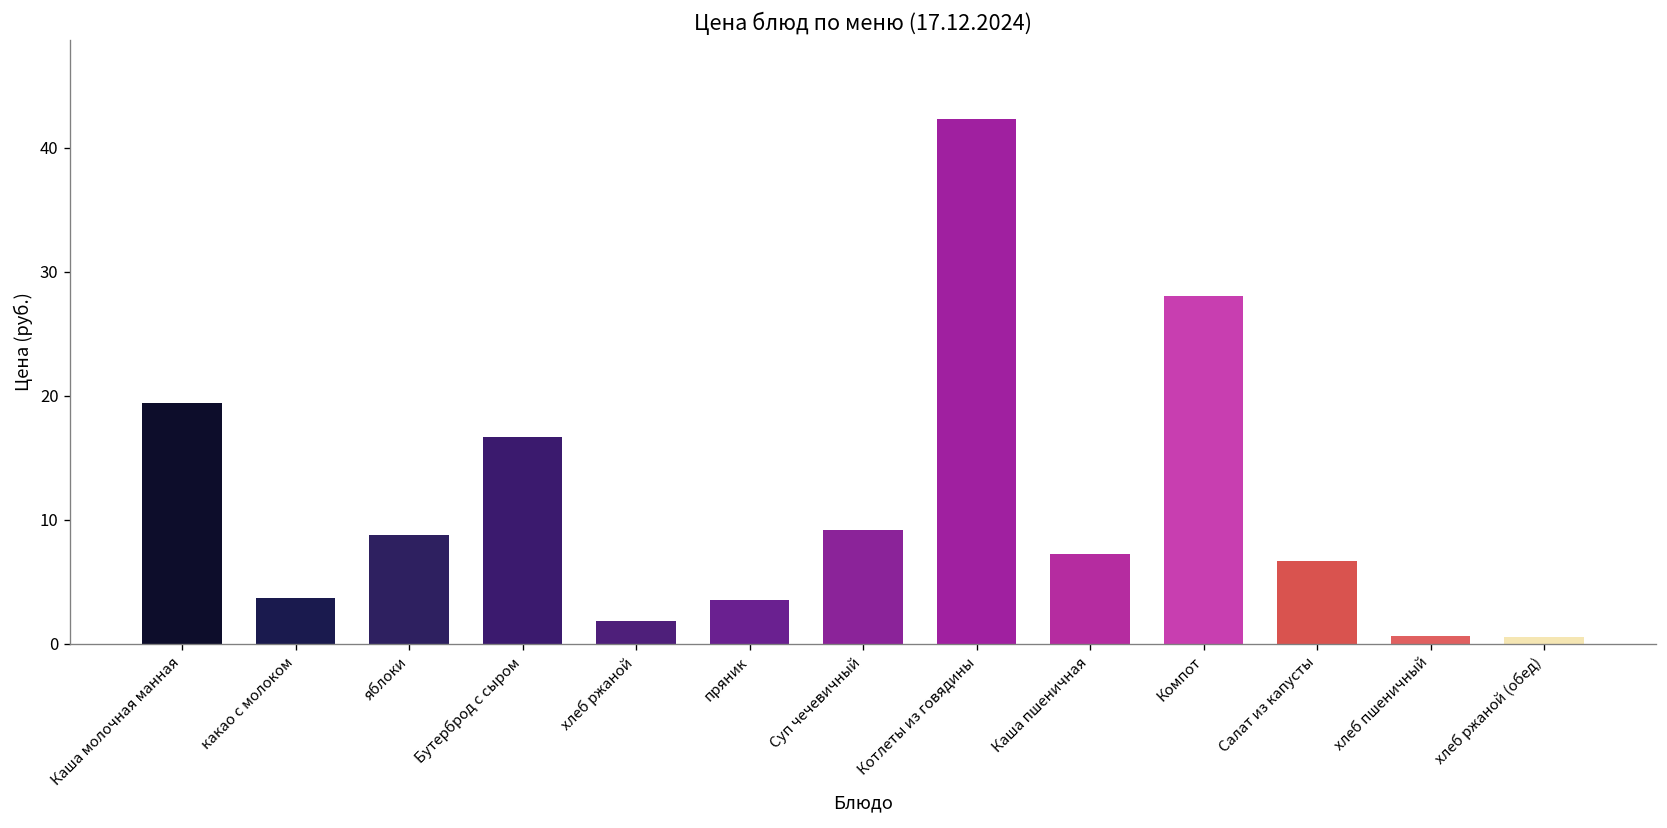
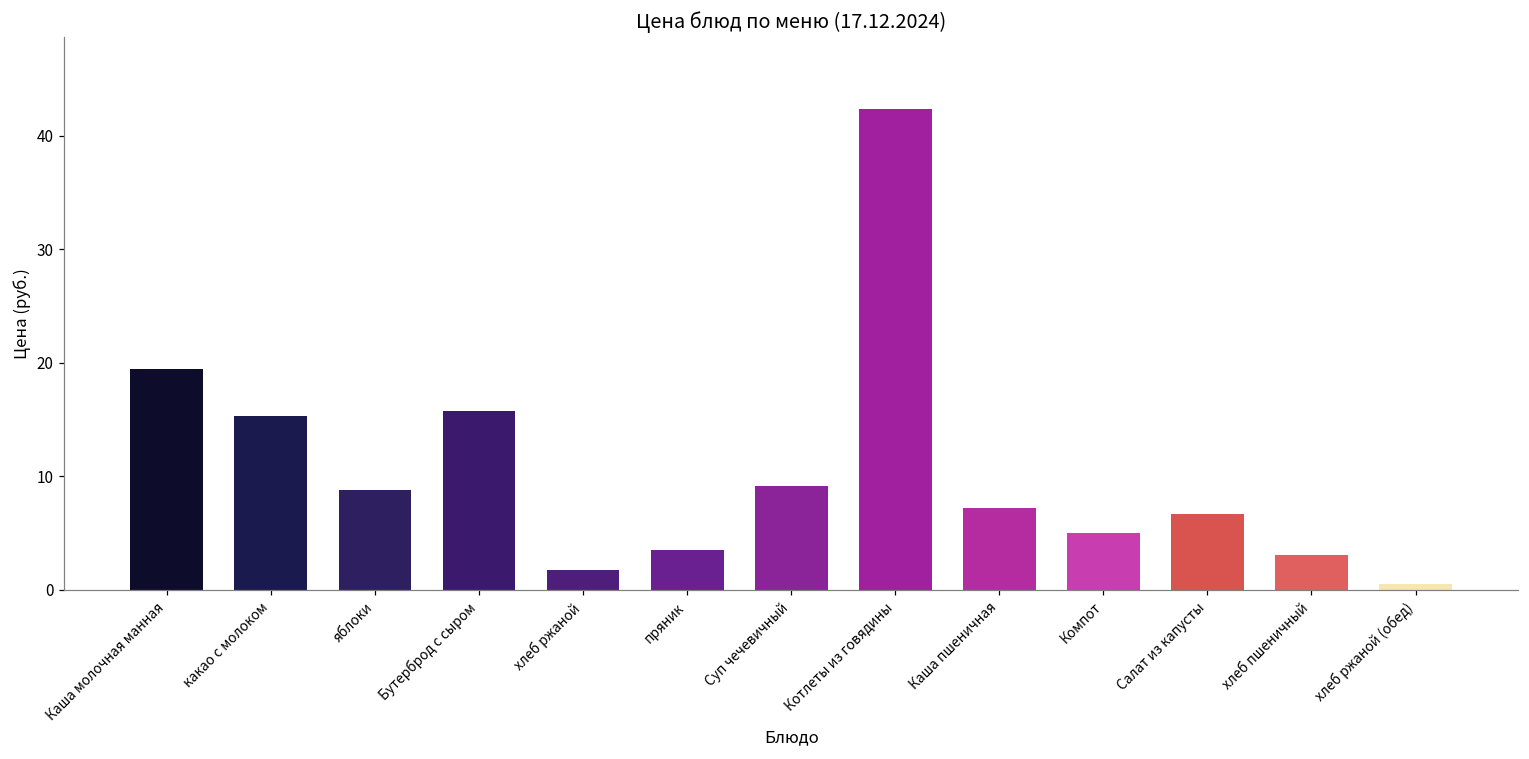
какао с молоком: 3.7 -> 15.3
Бутерброд с сыром: 16.7 -> 15.8
Компот: 28.1 -> 5.0
хлеб пшеничный: 0.6 -> 3.0
